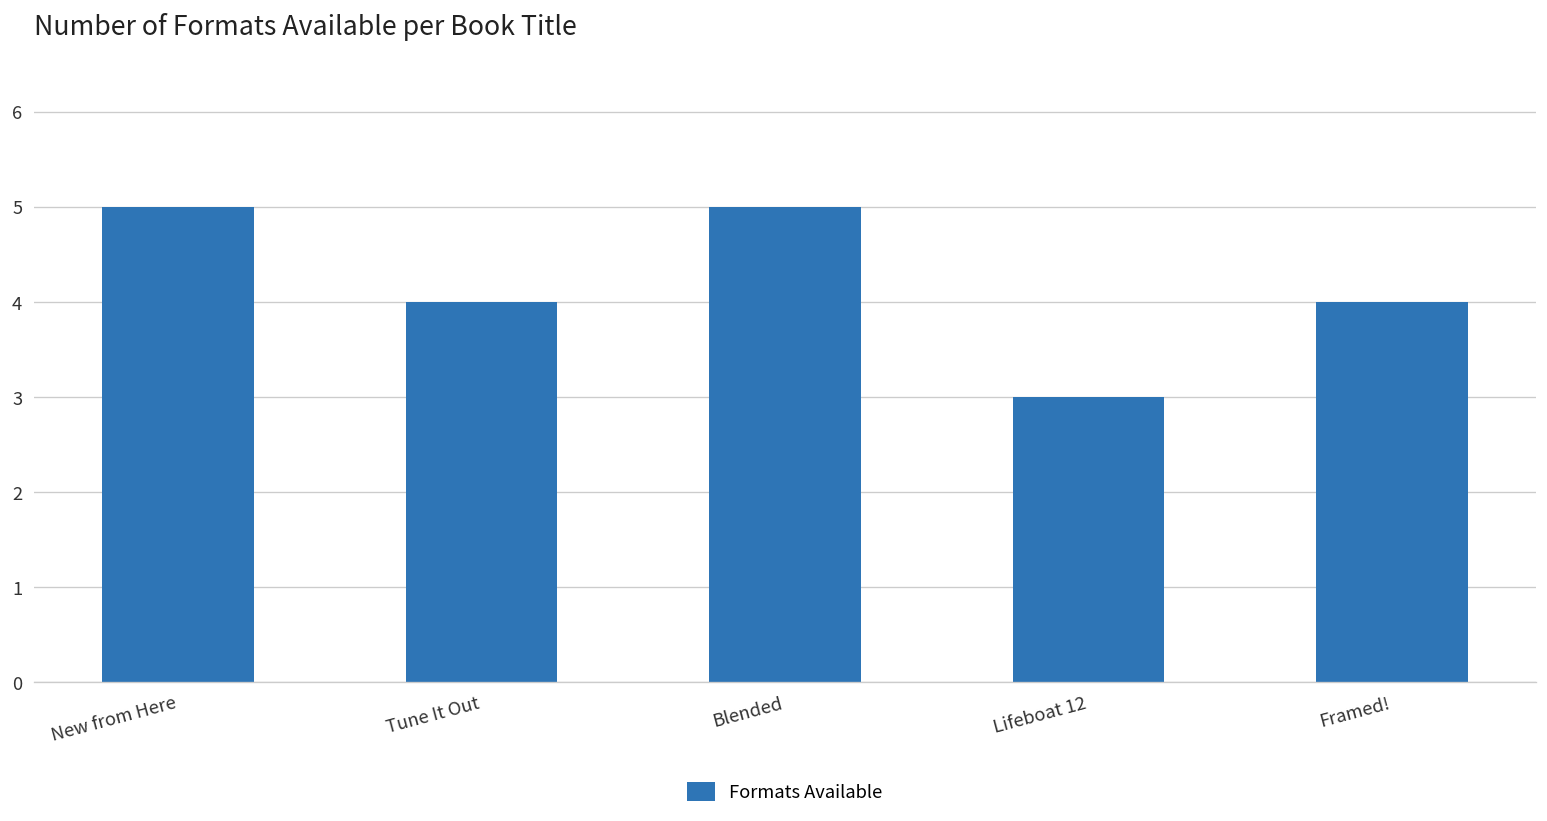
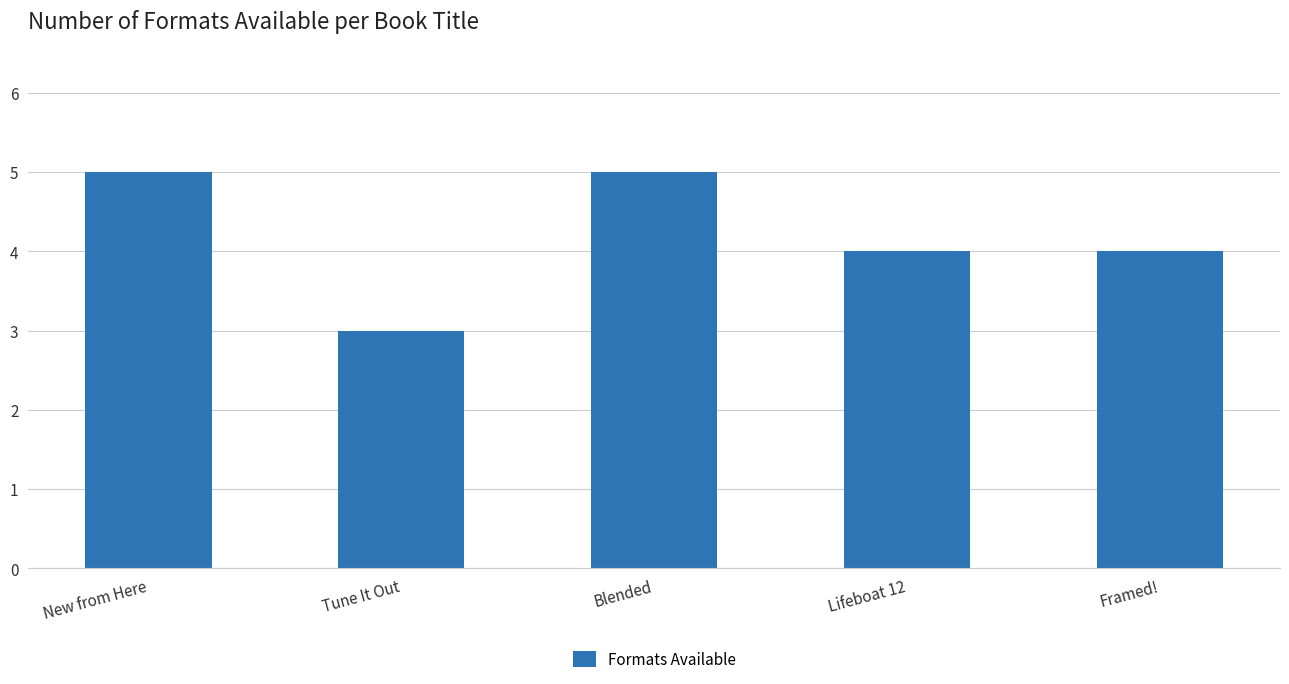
Tune It Out: 4 -> 3
Lifeboat 12: 3 -> 4
